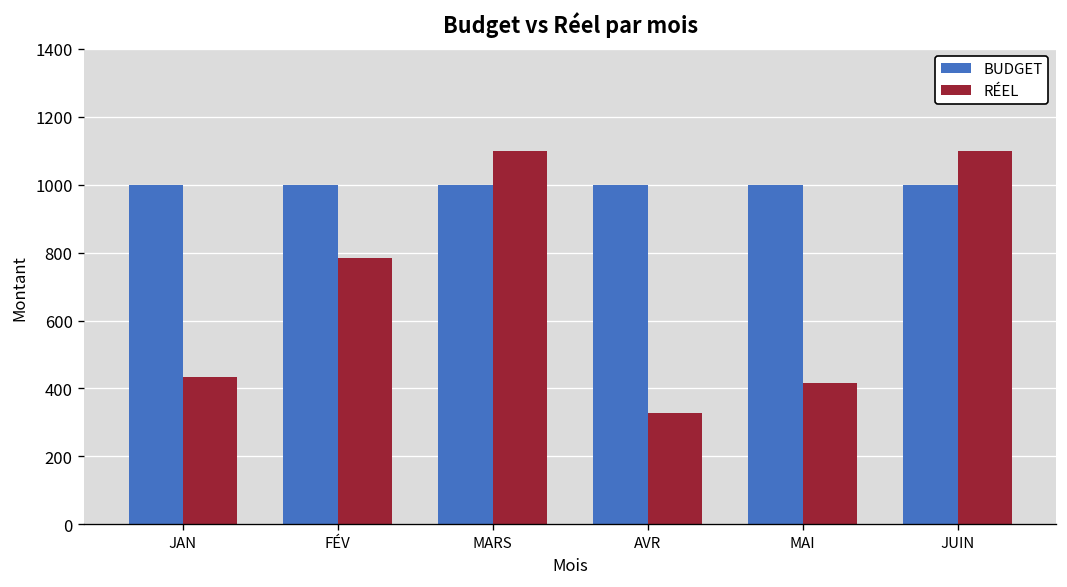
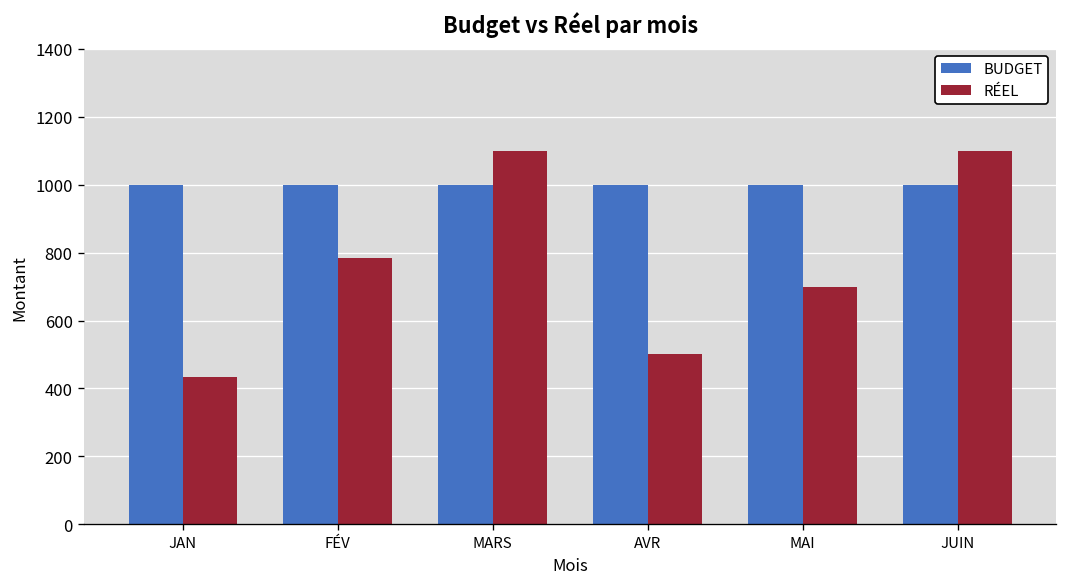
RÉEL, AVR: 330 -> 500
RÉEL, MAI: 420 -> 700
